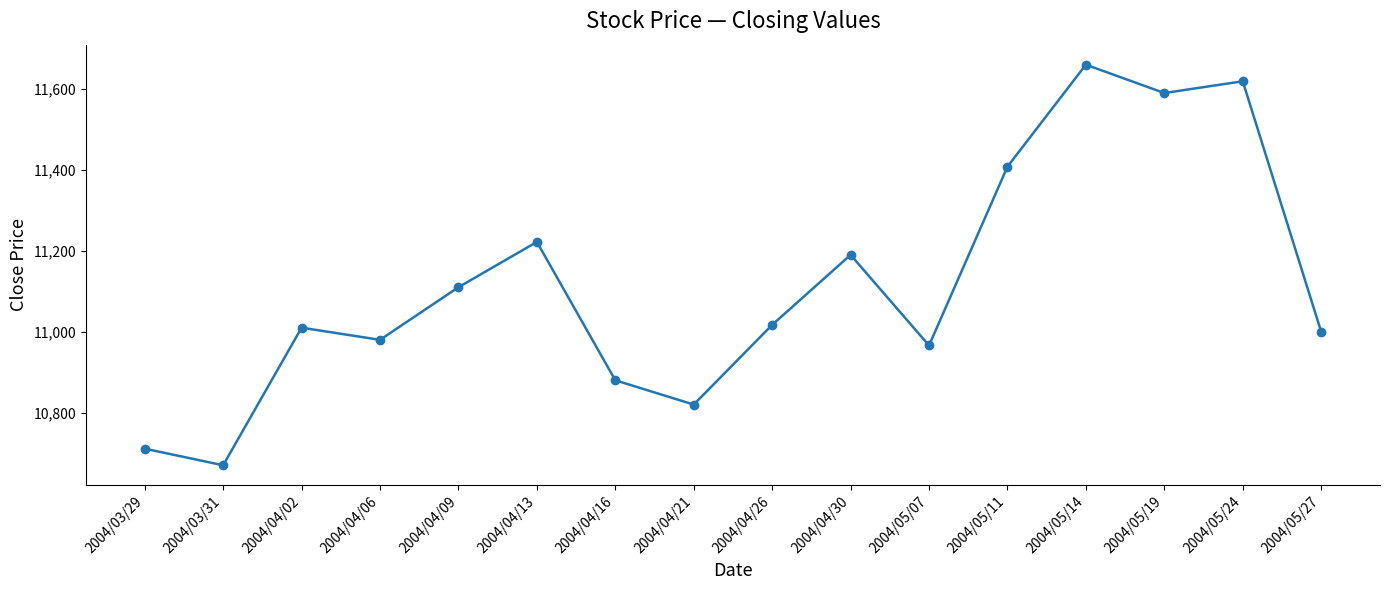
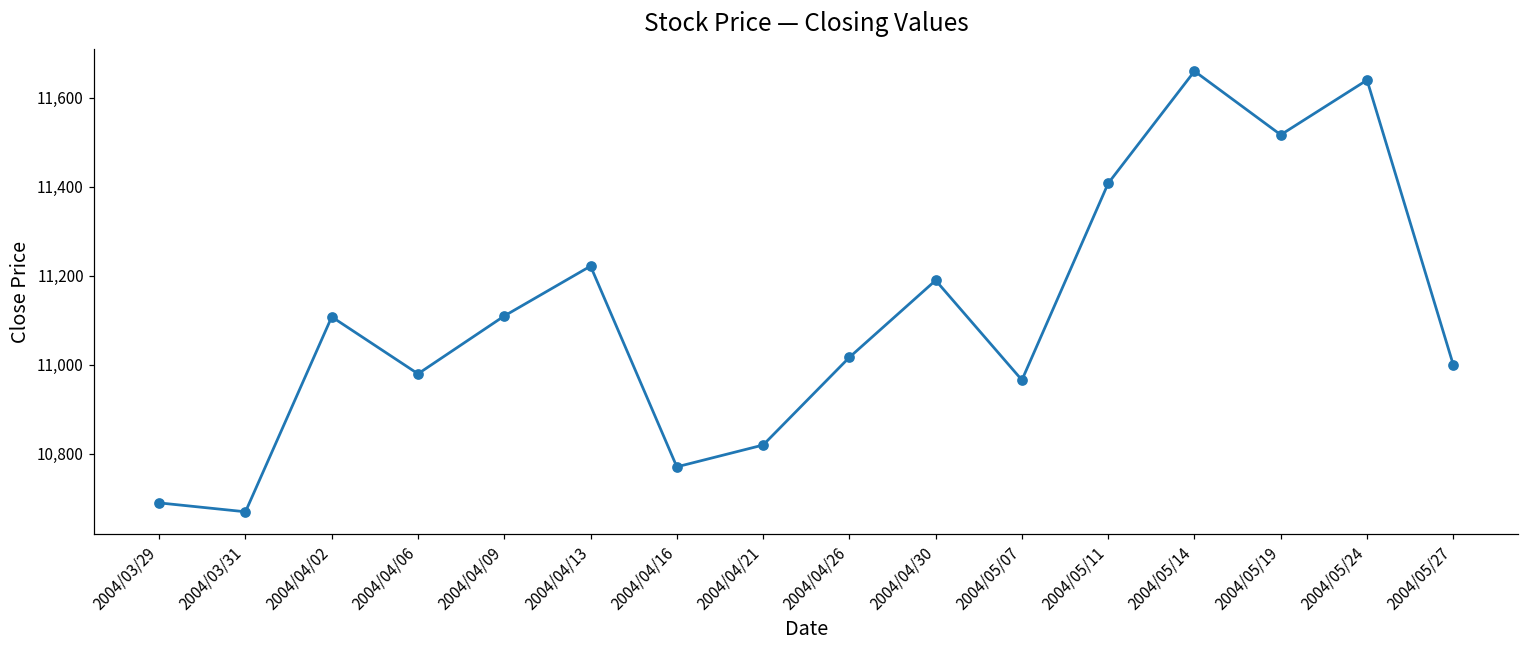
2004/03/29: 10,710 -> 10,690
2004/04/02: 11,010 -> 11,110
2004/04/16: 10,880 -> 10,770
2004/05/19: 11,590 -> 11,520
2004/05/24: 11,620 -> 11,640
